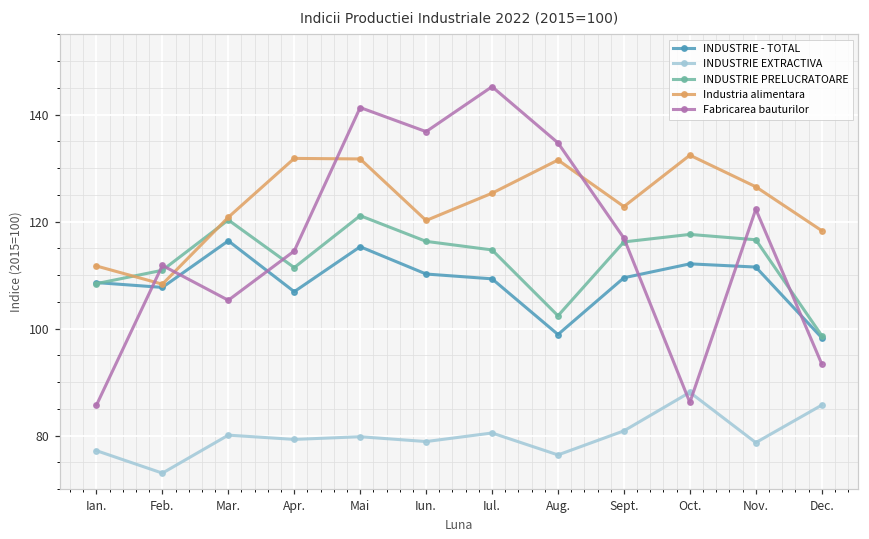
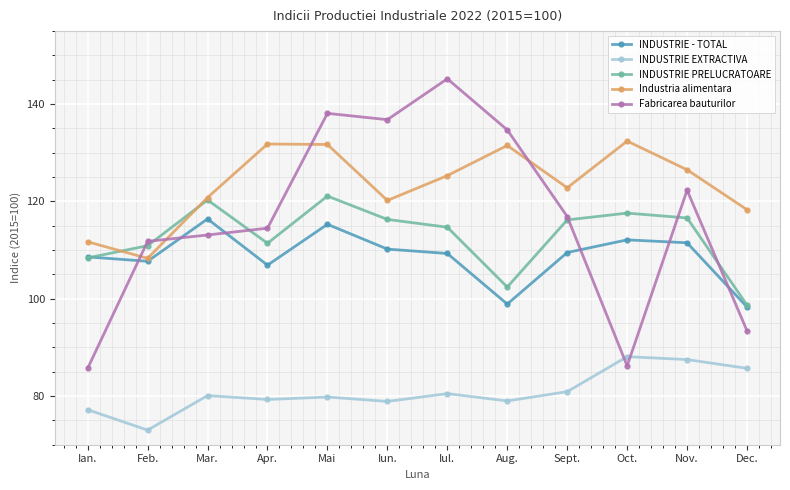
Fabricarea bauturilor, Mar.: 105 -> 113
Fabricarea bauturilor, Mai: 141 -> 138
INDUSTRIE EXTRACTIVA, Aug.: 76 -> 79
INDUSTRIE EXTRACTIVA, Nov.: 79 -> 88
